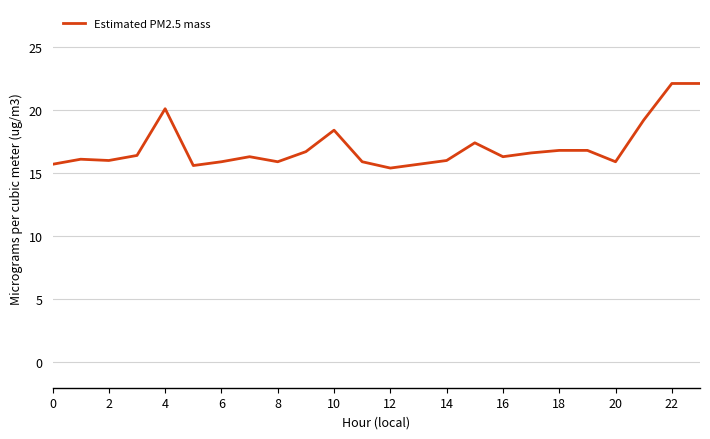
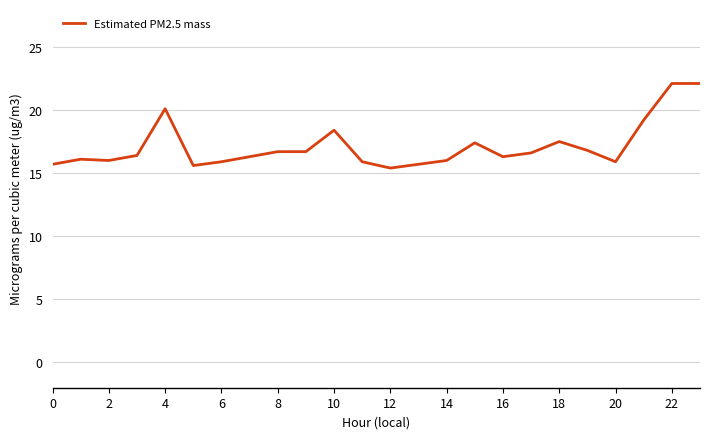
8: 15.9 -> 16.7
18: 16.8 -> 17.5
